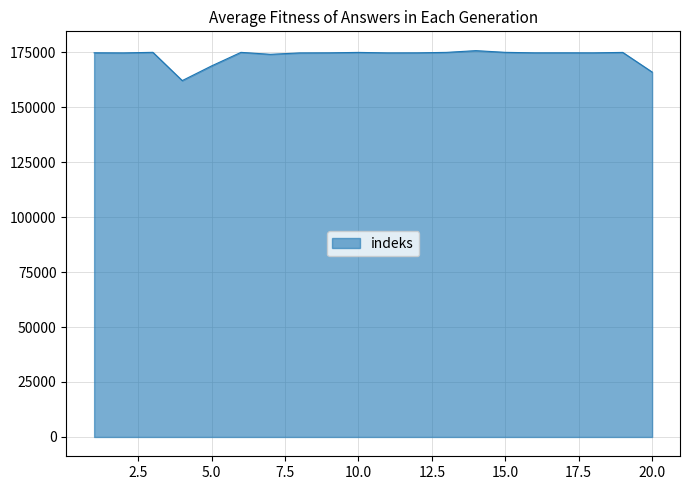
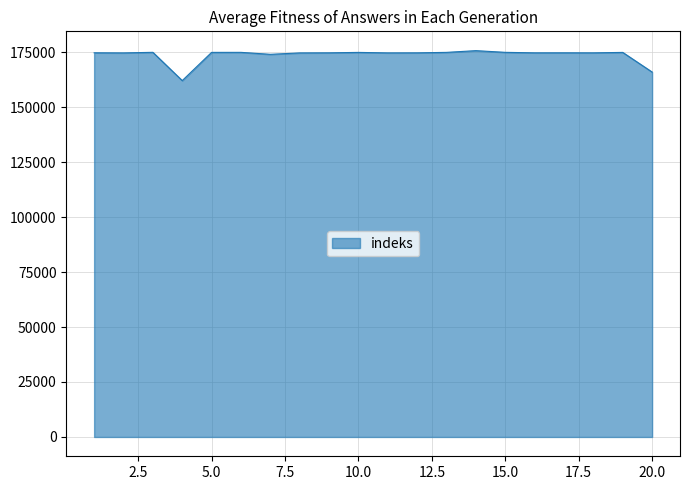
5.0: 169000 -> 175000
